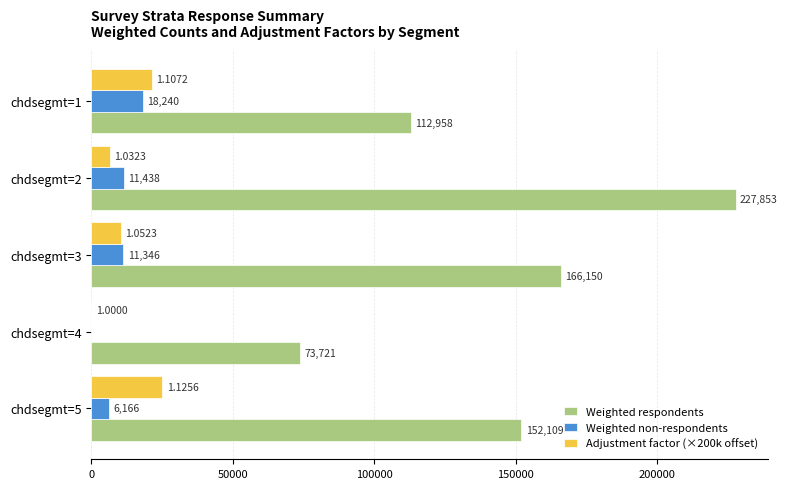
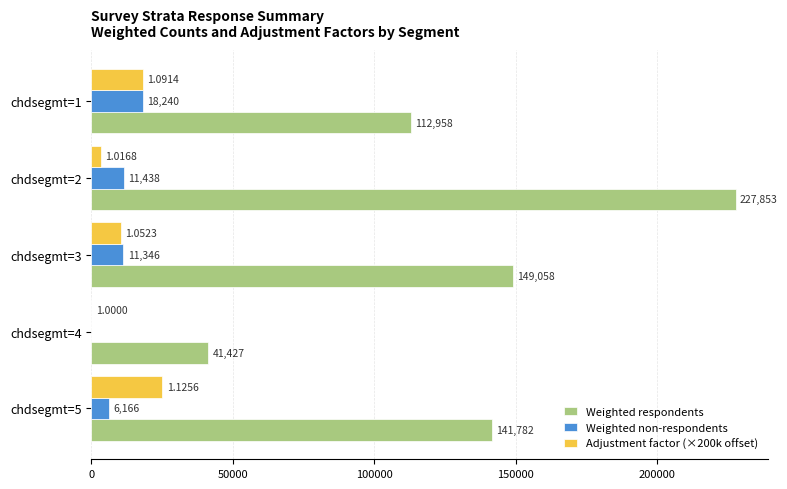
Adjustment factor (×200k offset), chdsegmt=1: 1.1072 -> 1.0914
Adjustment factor (×200k offset), chdsegmt=2: 1.0323 -> 1.0168
Weighted respondents, chdsegmt=3: 166,150 -> 149,058
Weighted respondents, chdsegmt=4: 73,721 -> 41,427
Weighted respondents, chdsegmt=5: 152,109 -> 141,782
